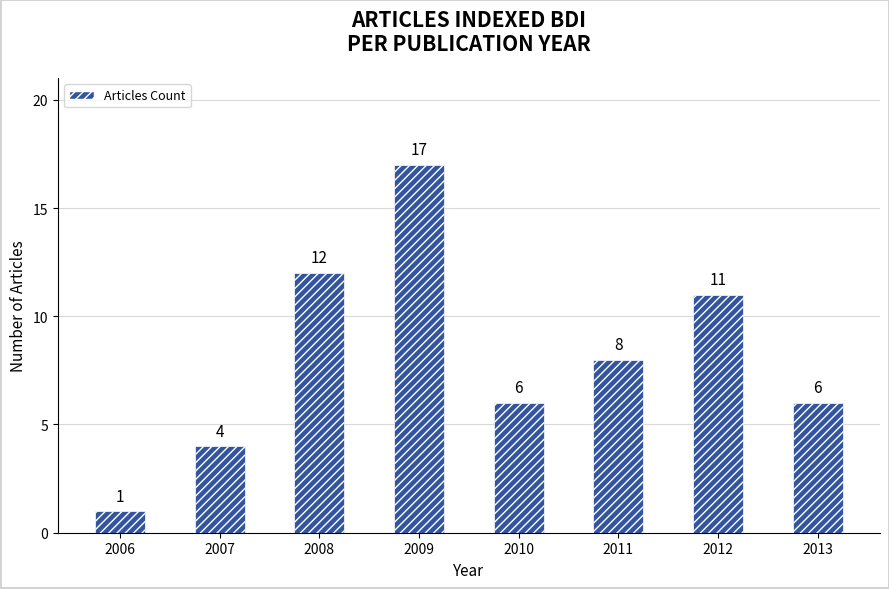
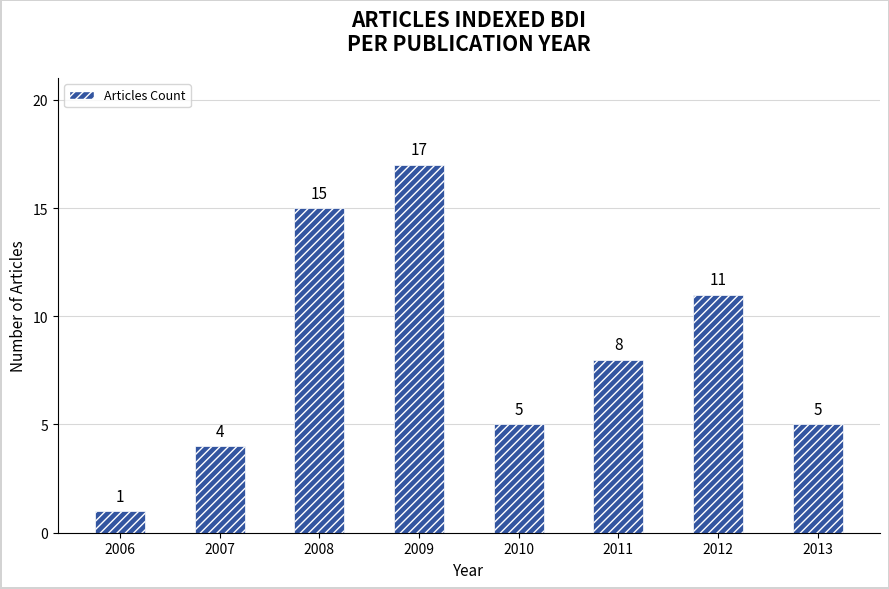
2008: 12 -> 15
2010: 6 -> 5
2013: 6 -> 5
